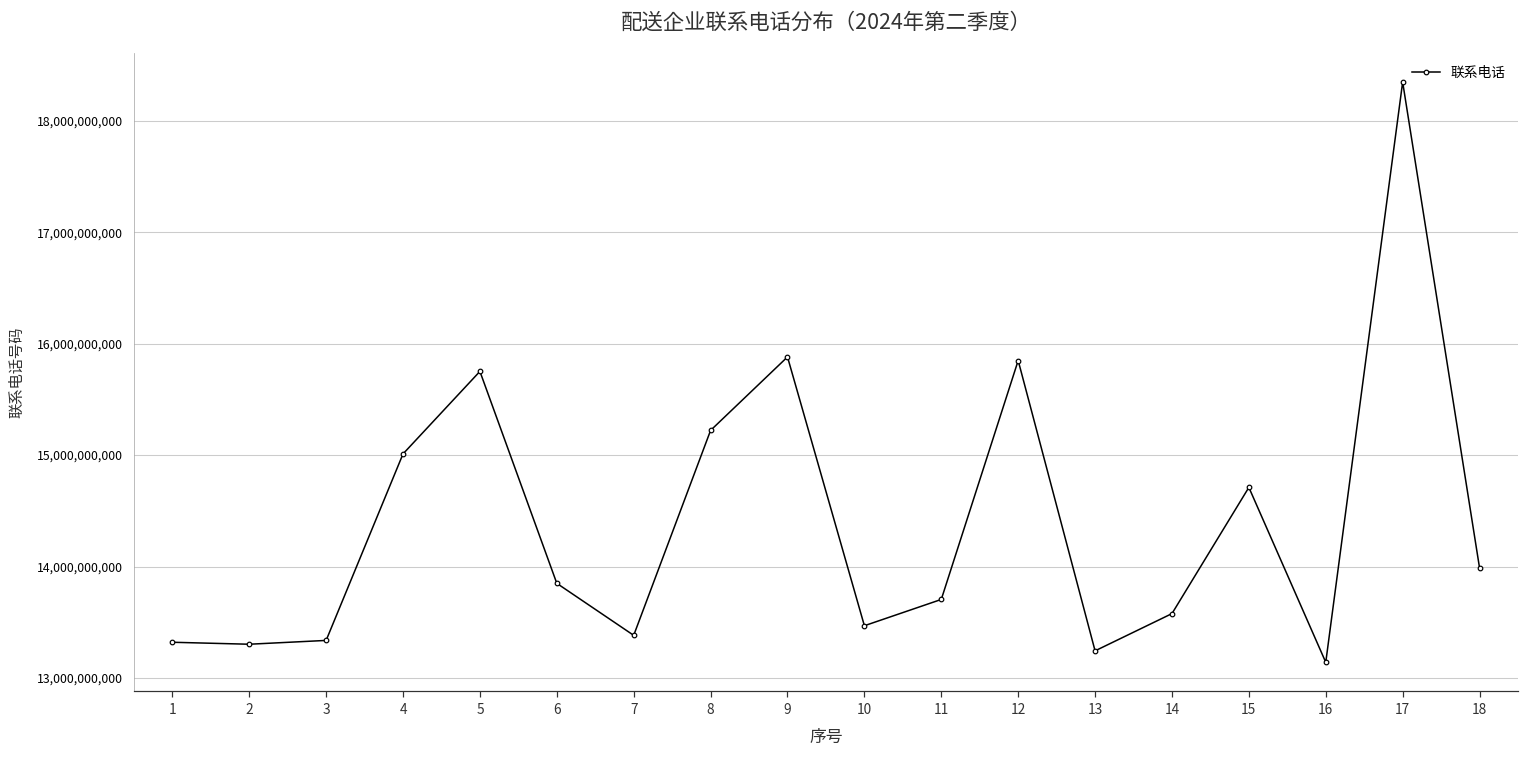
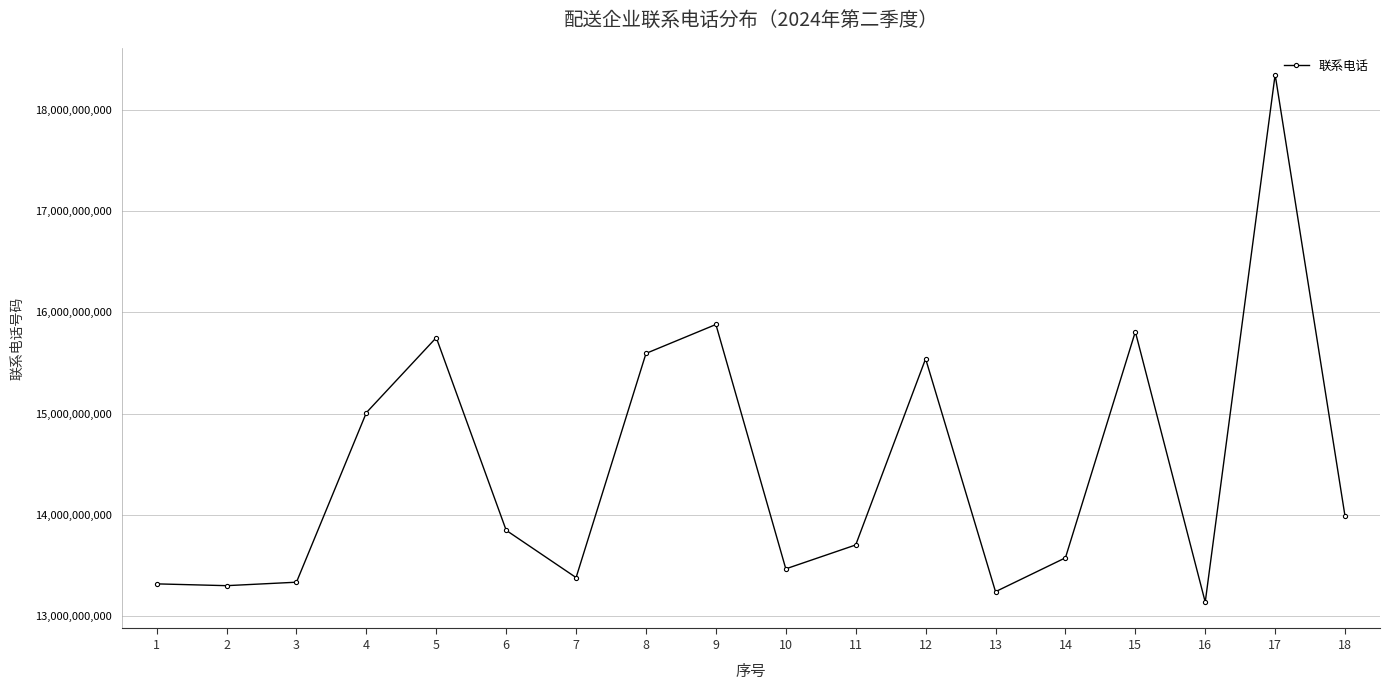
8: 15,220,000,000 -> 15,600,000,000
12: 15,850,000,000 -> 15,540,000,000
15: 14,710,000,000 -> 15,810,000,000
